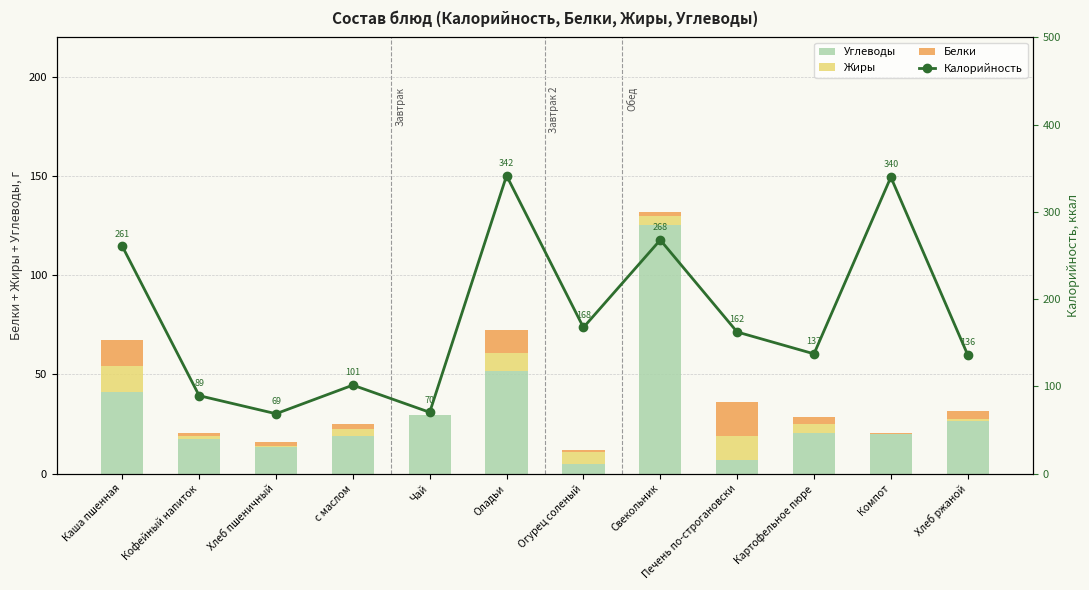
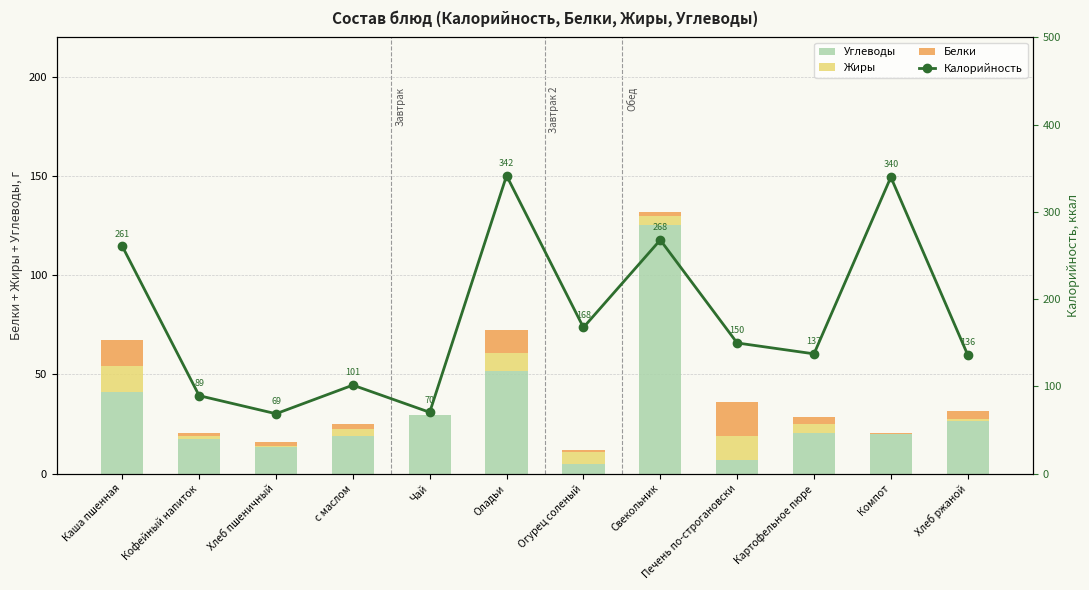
Калорийность, Печень по-строгановски: 162 -> 150
